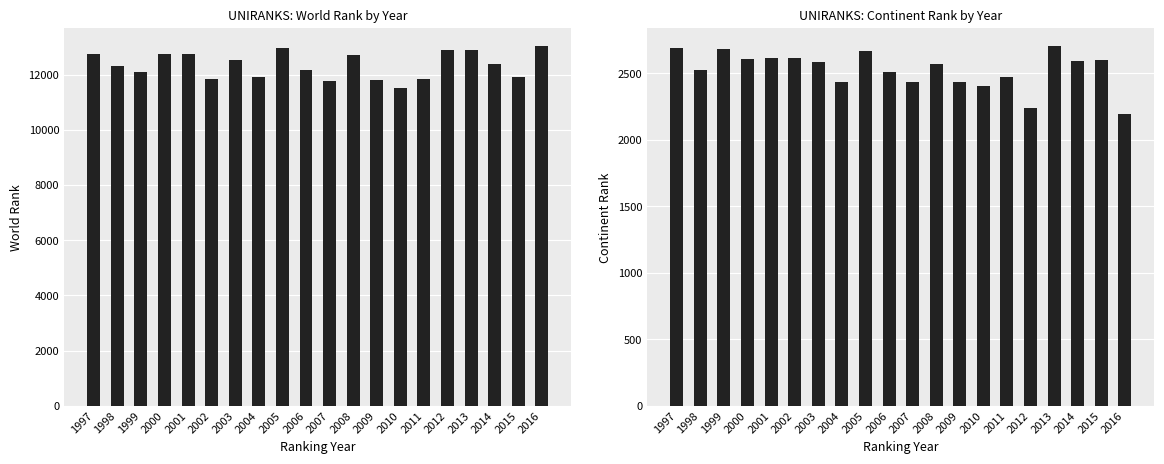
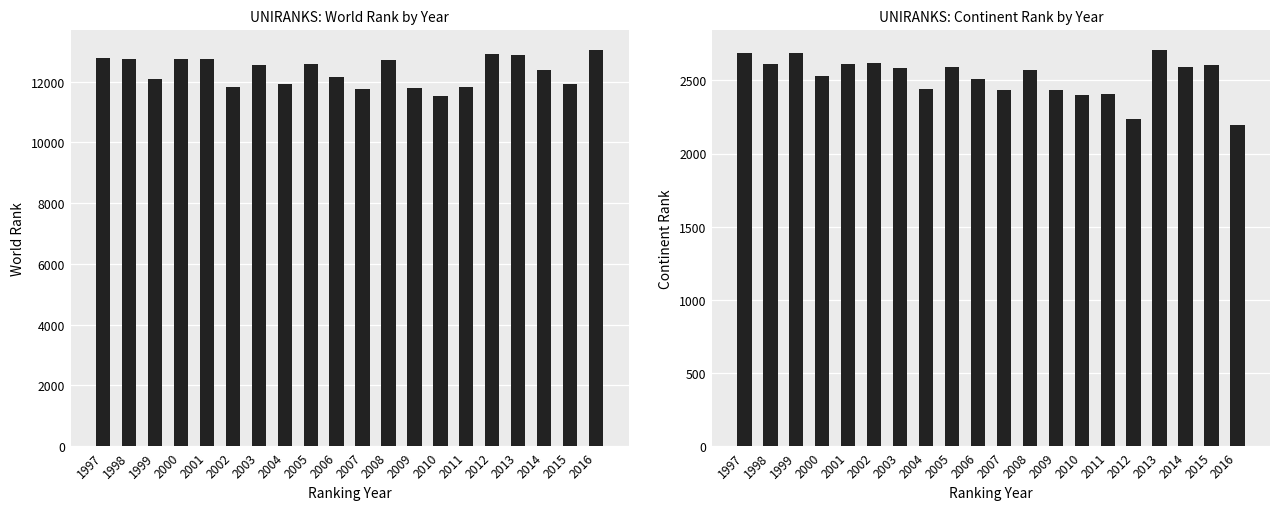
UNIRANKS: World Rank by Year, 1998: 12300 -> 12800
UNIRANKS: World Rank by Year, 2005: 13000 -> 12600
UNIRANKS: Continent Rank by Year, 1998: 2530 -> 2620
UNIRANKS: Continent Rank by Year, 2000: 2610 -> 2530
UNIRANKS: Continent Rank by Year, 2005: 2670 -> 2590
UNIRANKS: Continent Rank by Year, 2011: 2470 -> 2410
